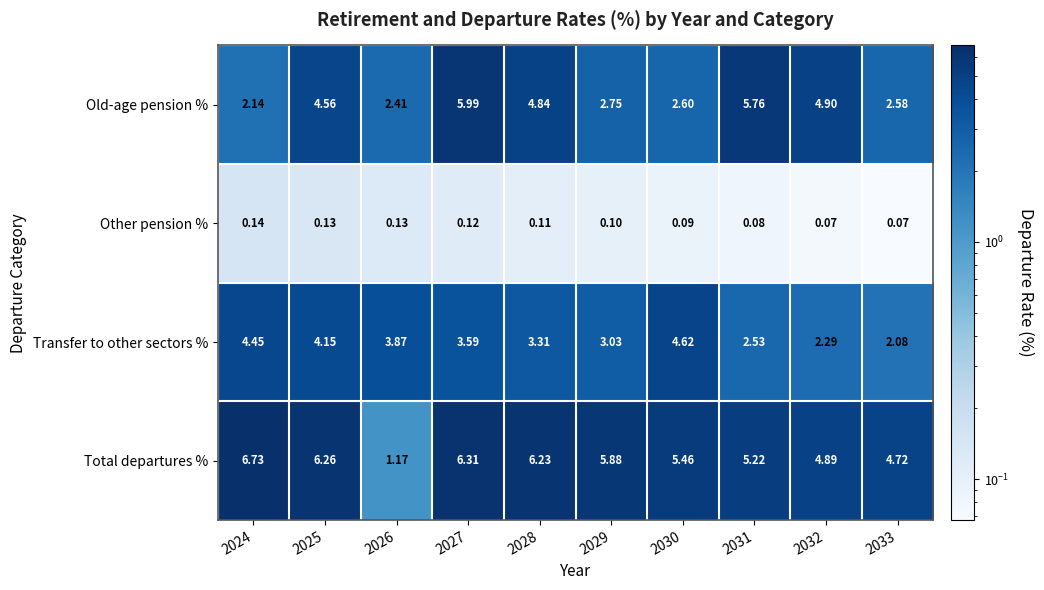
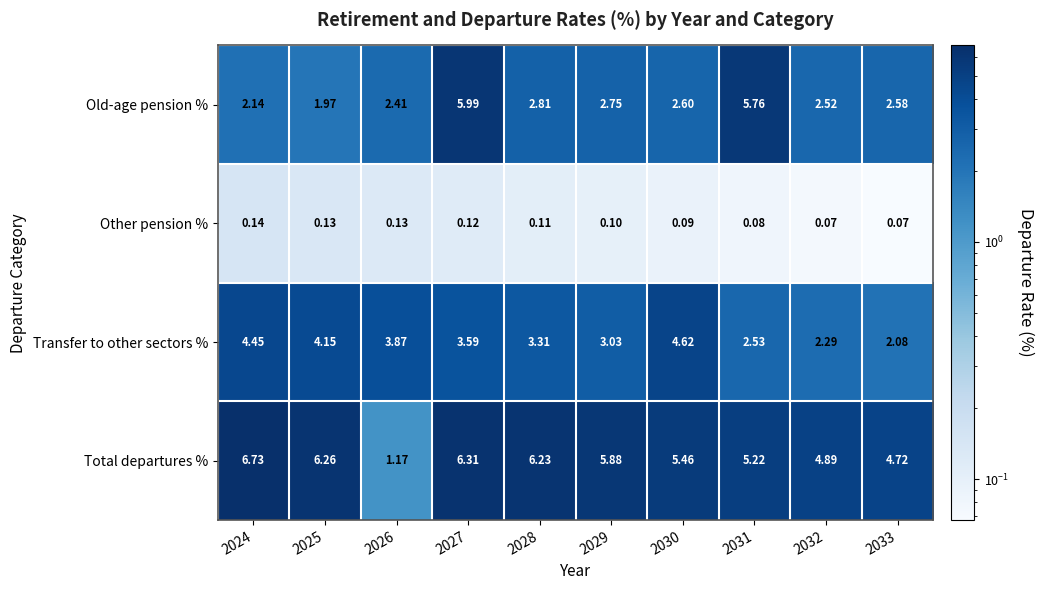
Old-age pension %, 2025: 4.56 -> 1.97
Old-age pension %, 2028: 4.84 -> 2.81
Old-age pension %, 2032: 4.90 -> 2.52
